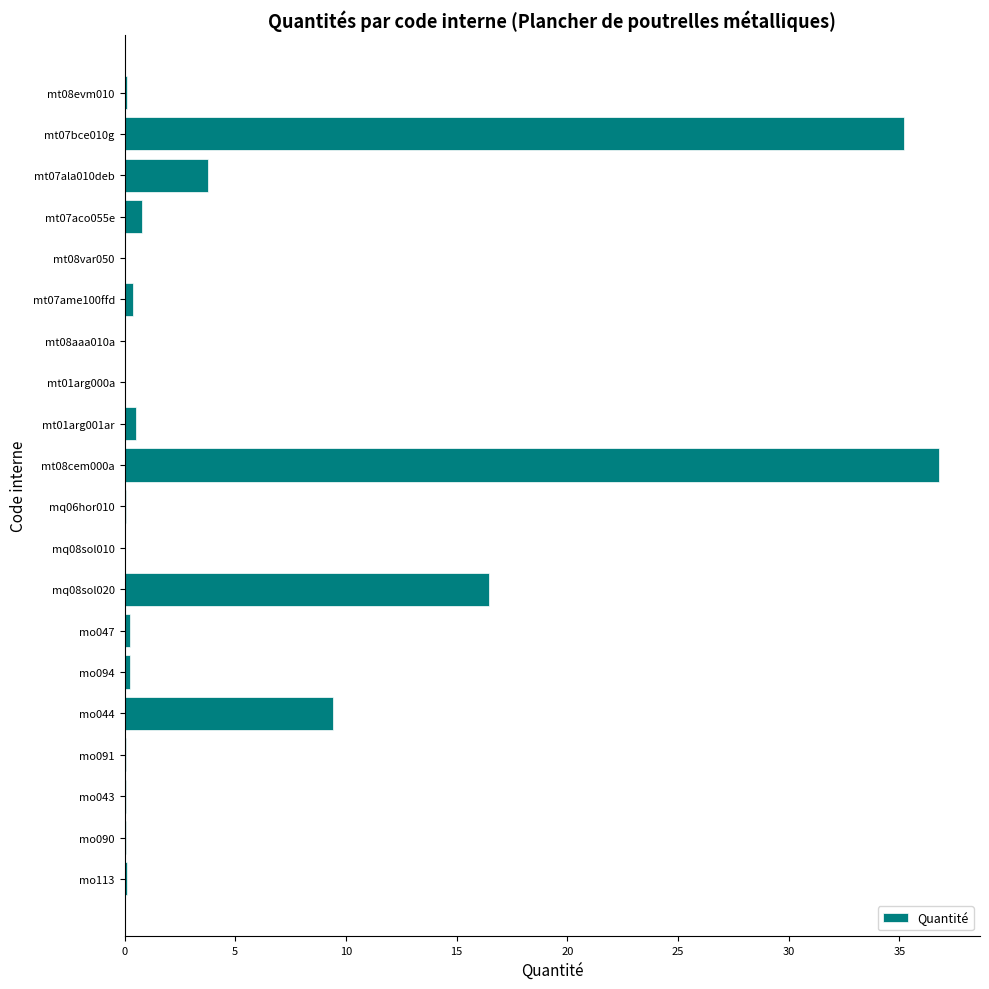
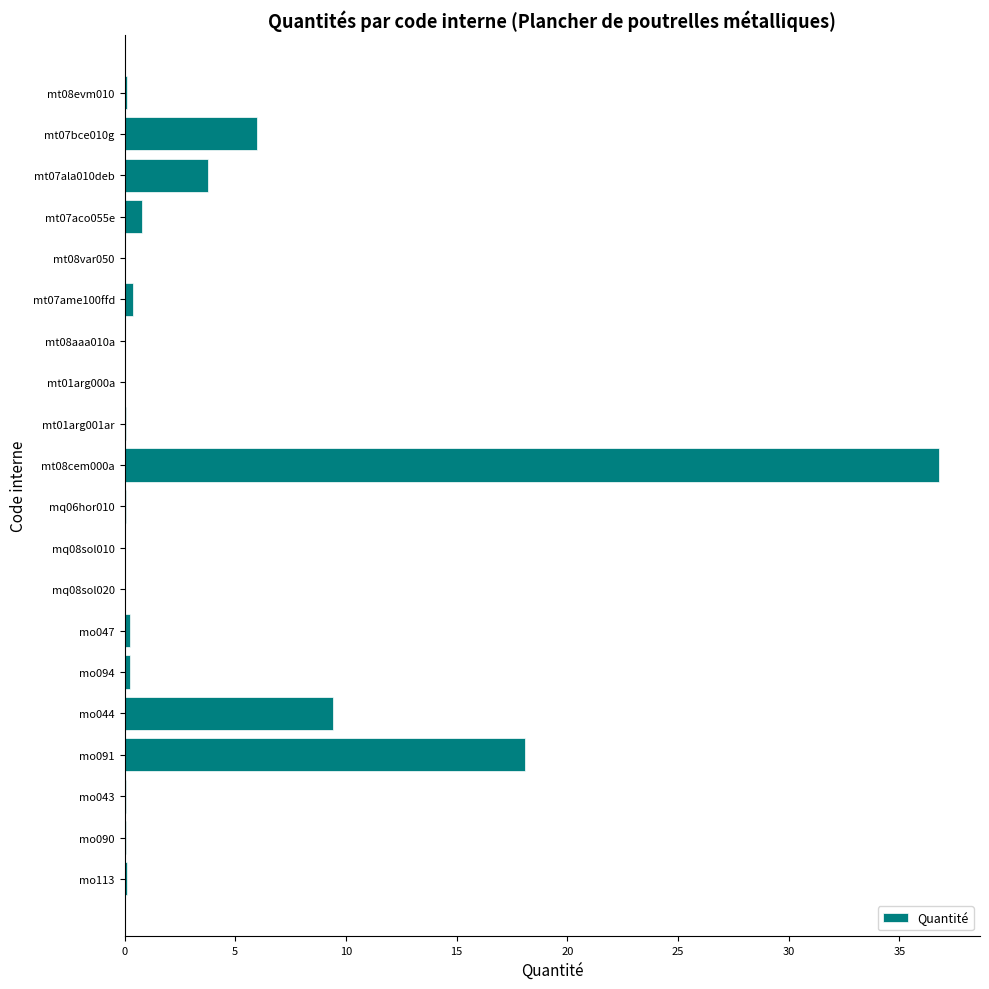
mt07bce010g: 35.2 -> 6.0
mt01arg001ar: 0.5 -> 0.1
mq08sol020: 16.5 -> 0.0
mo091: 0.1 -> 18.1
